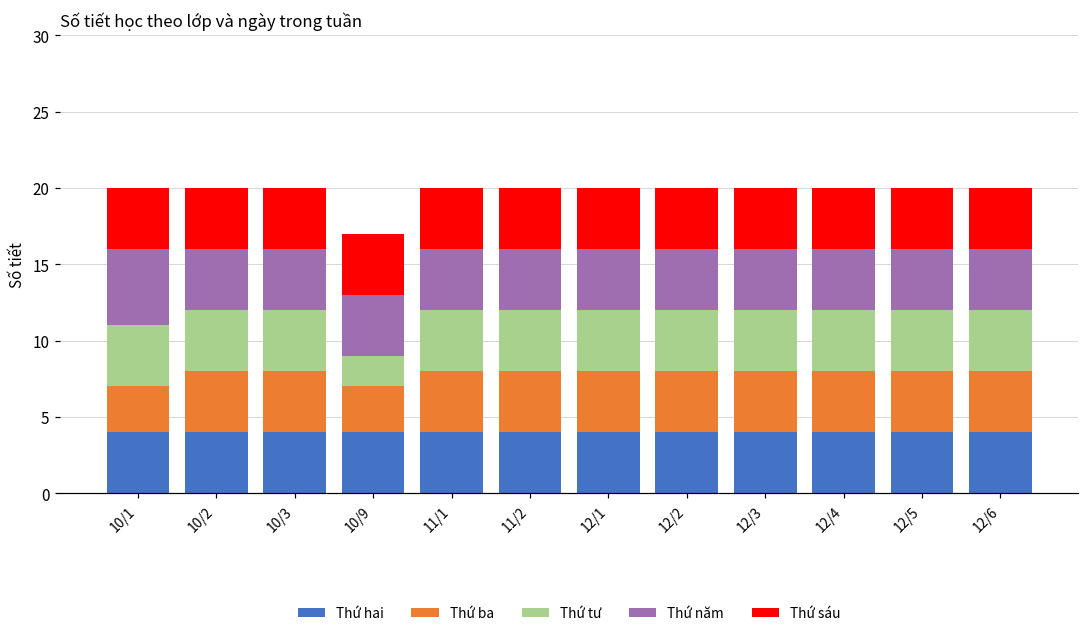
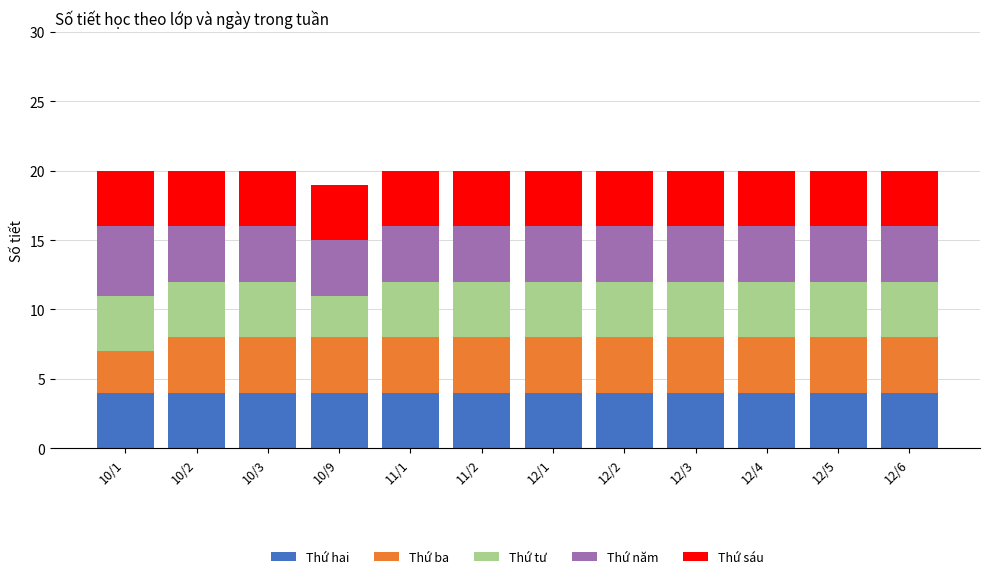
Thứ ba, 10/9: 3 -> 4
Thứ tư, 10/9: 2 -> 3
